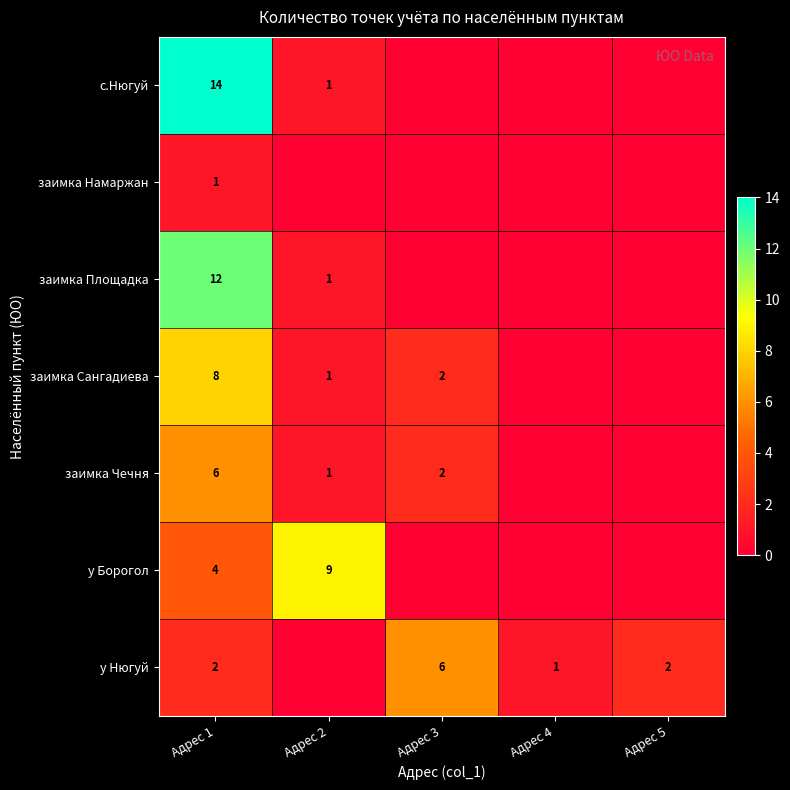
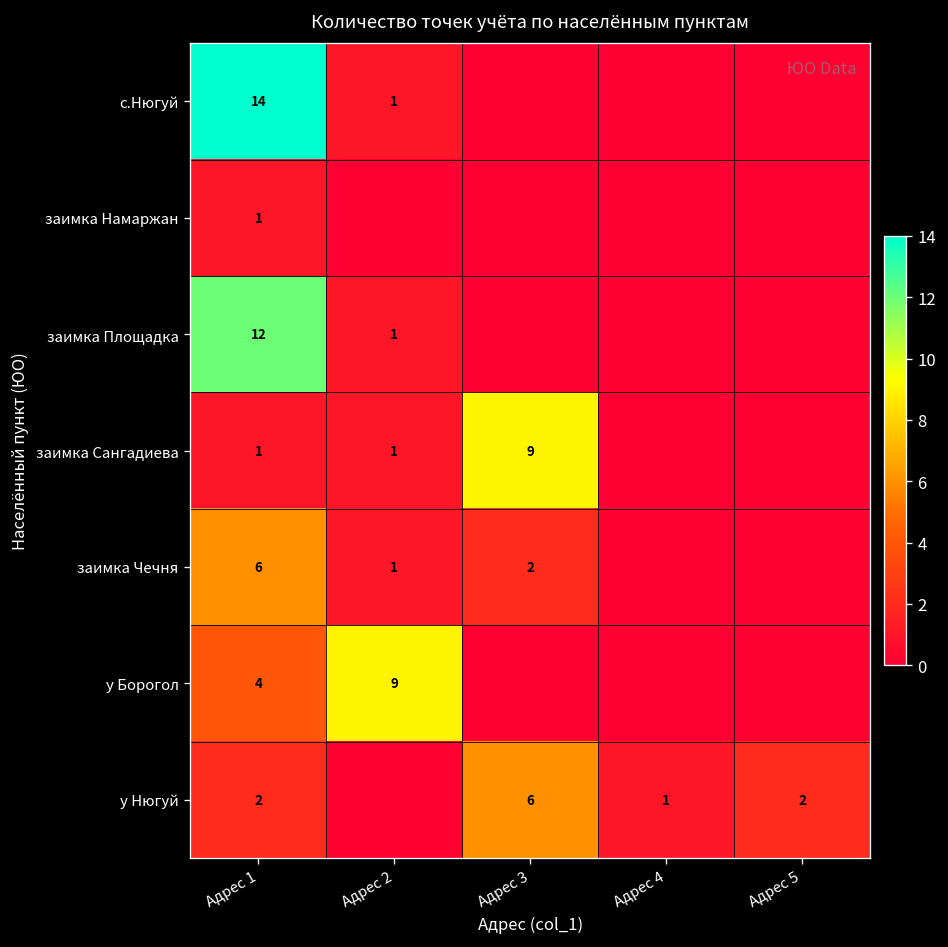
заимка Сангадиева, Адрес 1: 8 -> 1
заимка Сангадиева, Адрес 3: 2 -> 9
